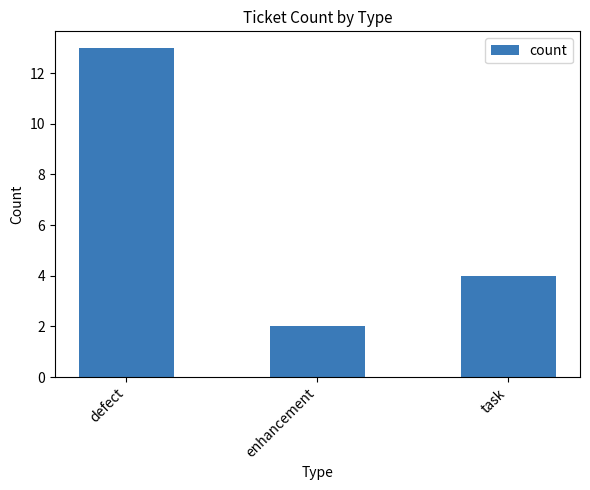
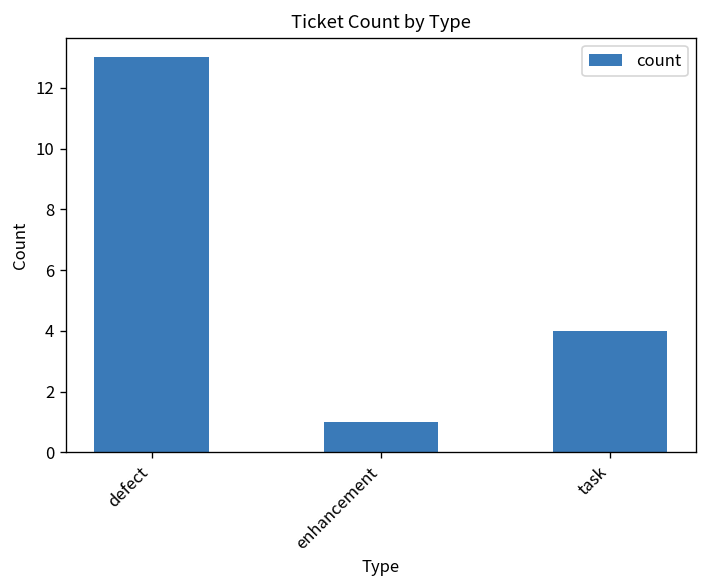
enhancement: 2 -> 1
